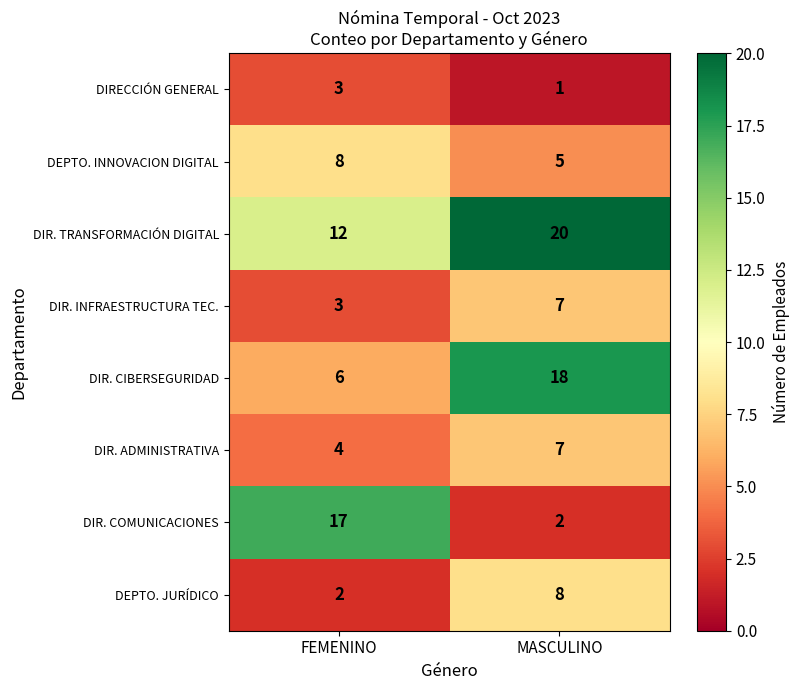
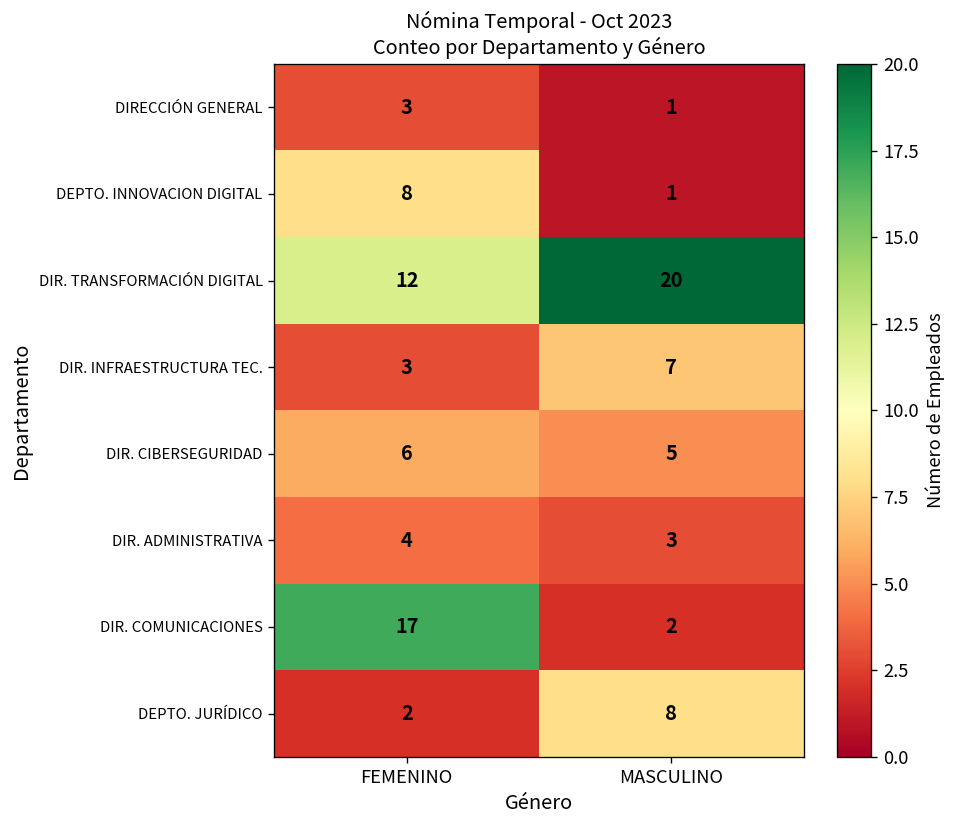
DEPTO. INNOVACION DIGITAL, MASCULINO: 5 -> 1
DIR. CIBERSEGURIDAD, MASCULINO: 18 -> 5
DIR. ADMINISTRATIVA, MASCULINO: 7 -> 3
